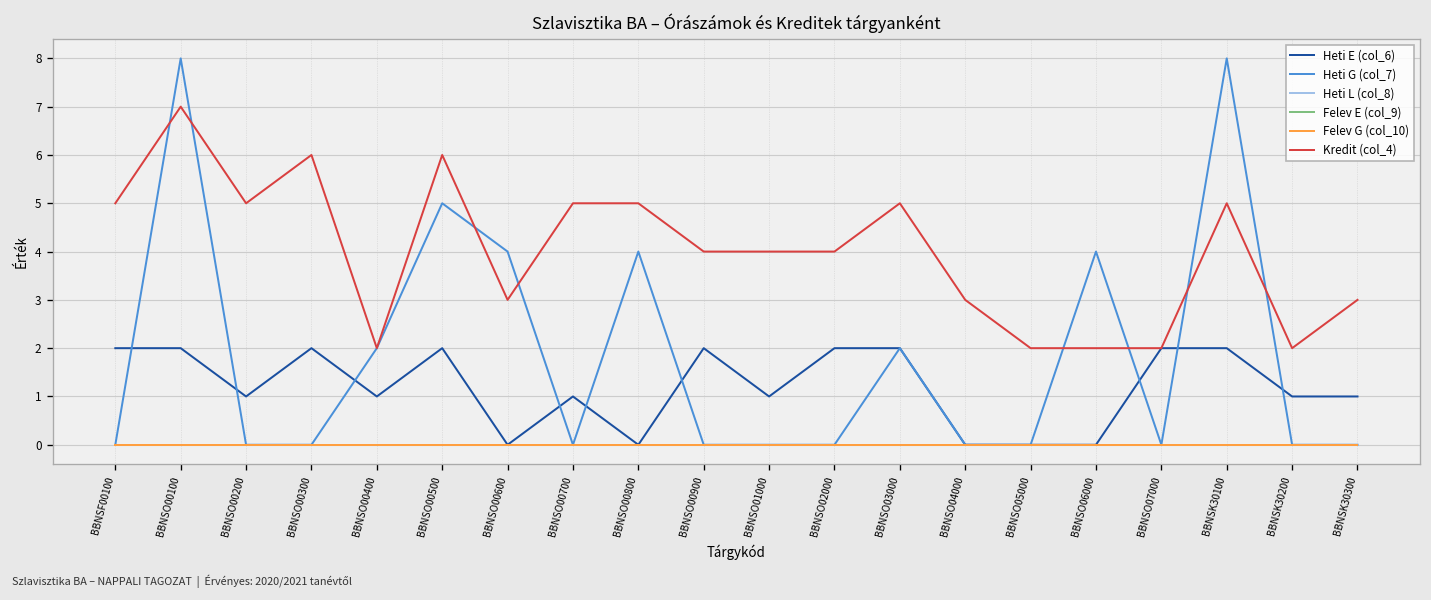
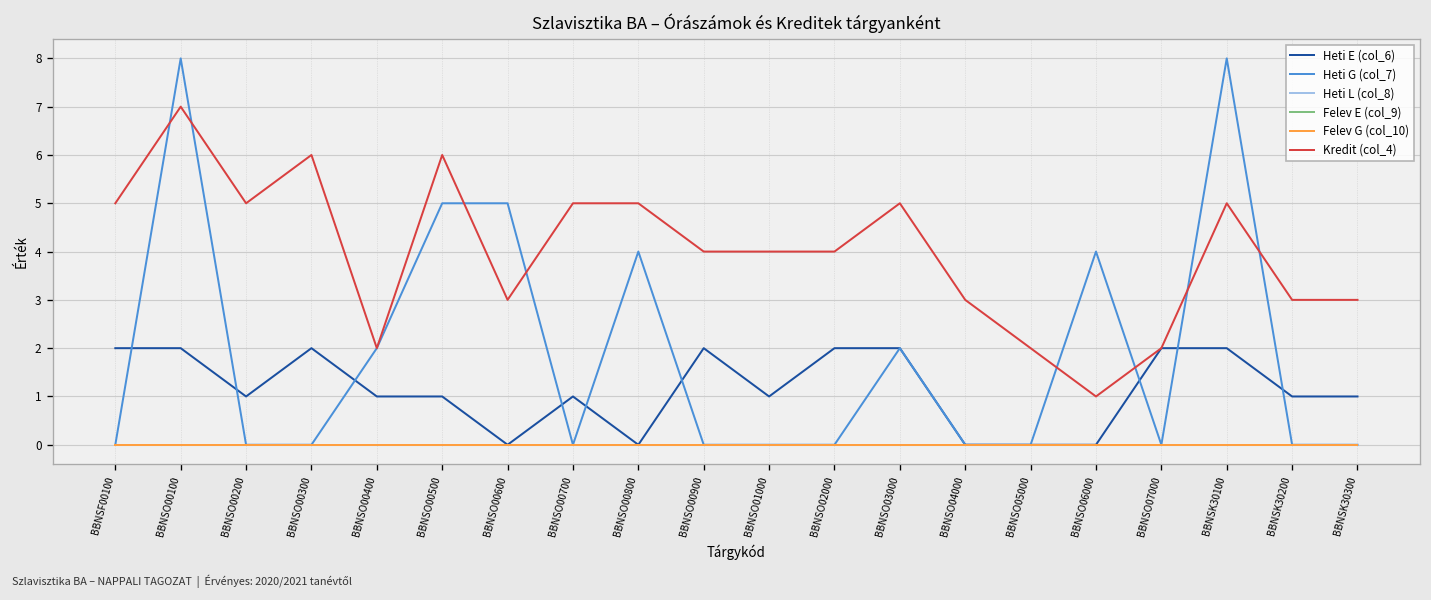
Heti E (col_6), BBNSO00500: 2 -> 1
Heti G (col_7), BBNSO00600: 4 -> 5
Kredit (col_4), BBNSO06000: 2 -> 1
Kredit (col_4), BBNSK30200: 2 -> 3
